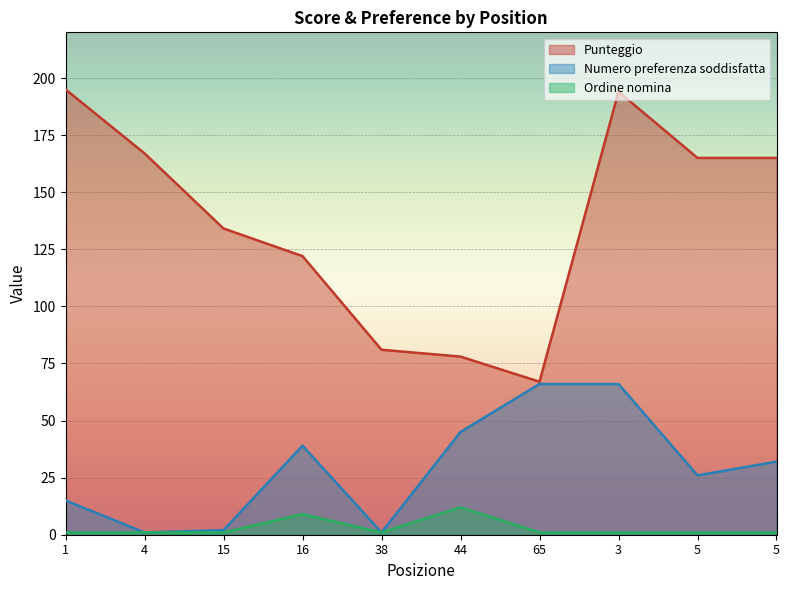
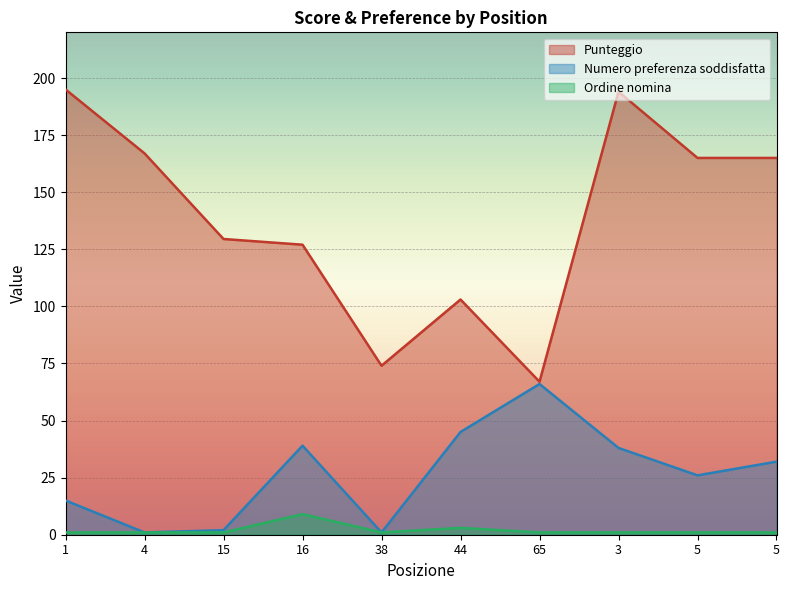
Punteggio, 15: 134 -> 130
Punteggio, 16: 122 -> 127
Punteggio, 38: 81 -> 74
Punteggio, 44: 78 -> 103
Ordine nomina, 44: 12 -> 3
Numero preferenza soddisfatta, 3: 66 -> 38
